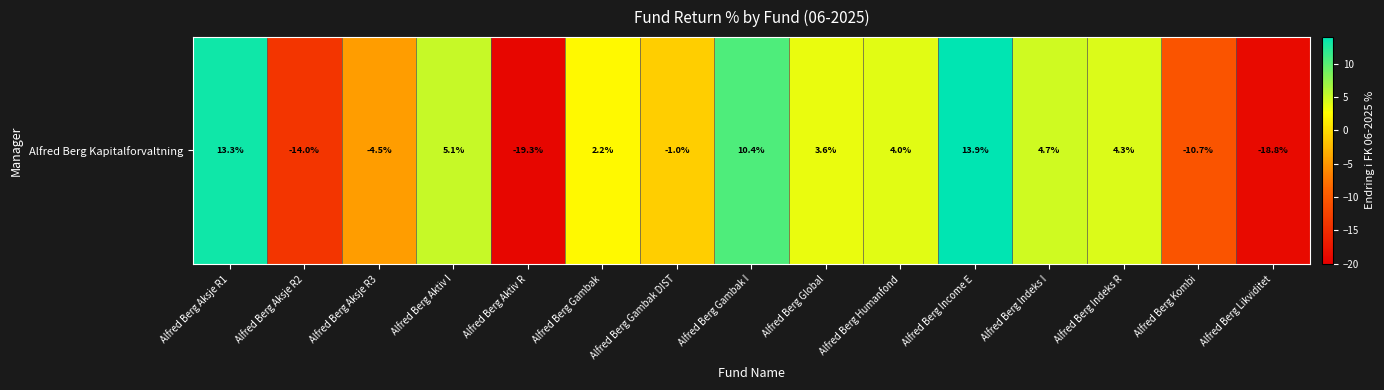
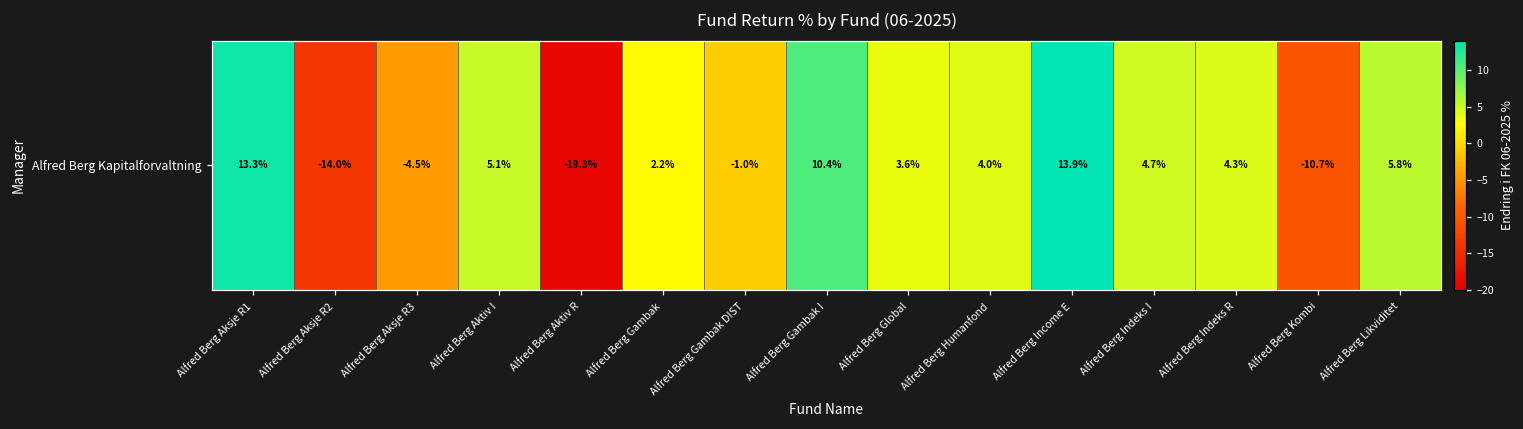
Alfred Berg Kapitalforvaltning, Alfred Berg Likviditet: -18.8% -> 5.8%
